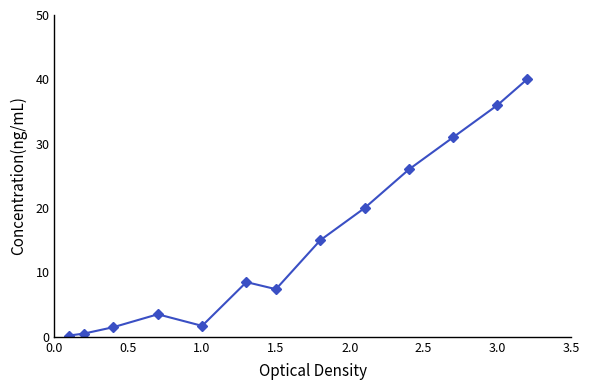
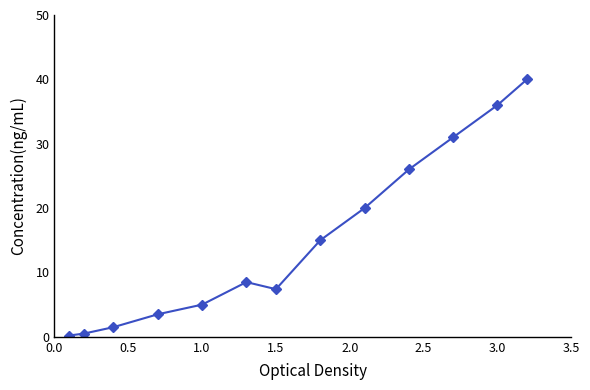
1.0: 2 -> 5
